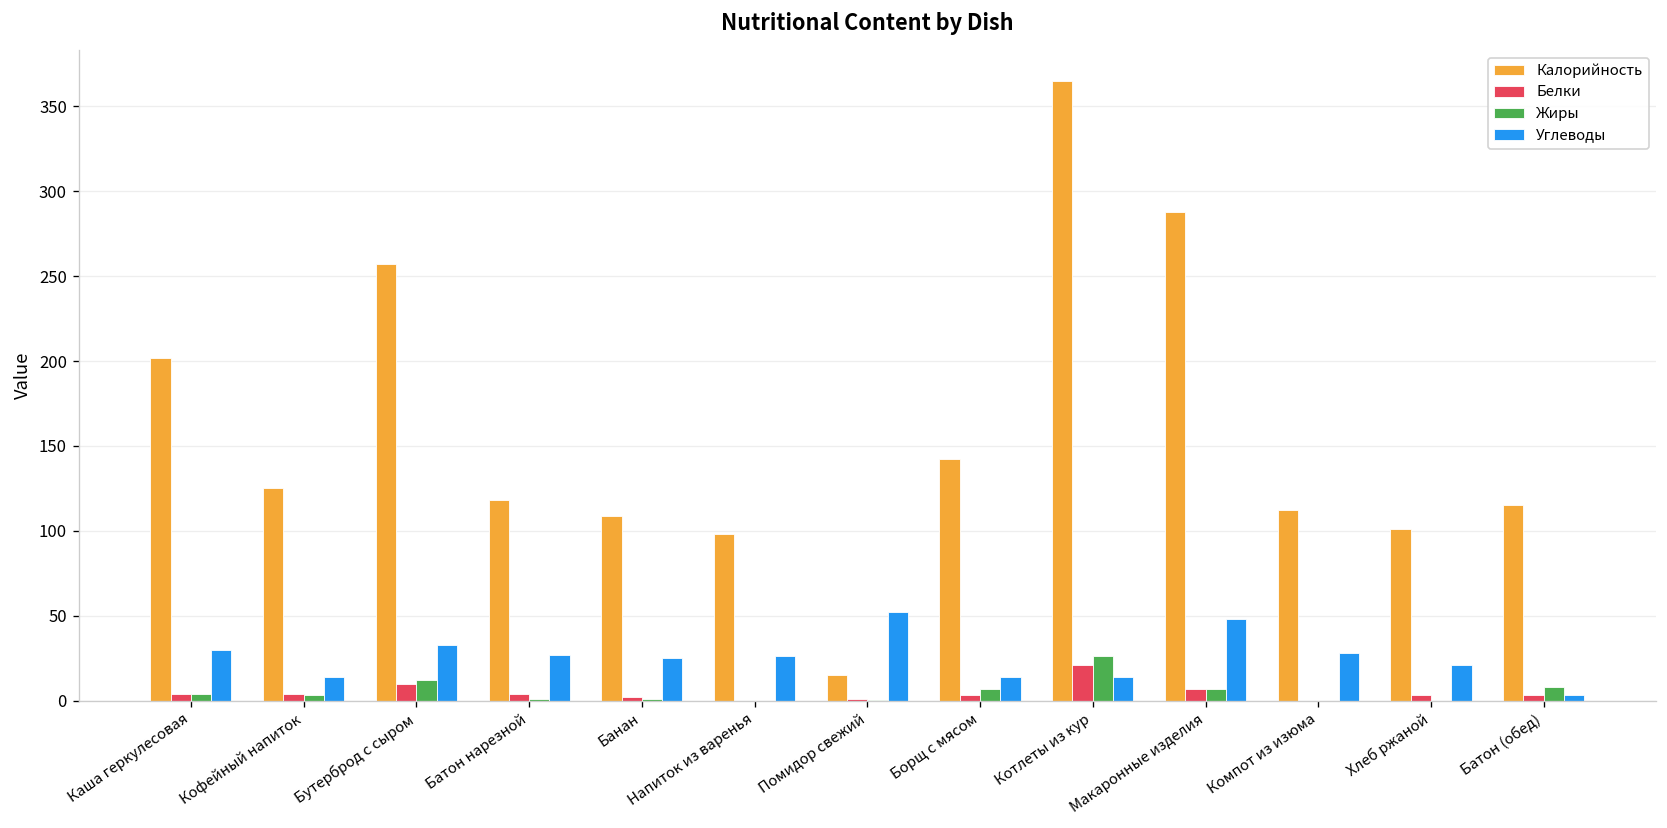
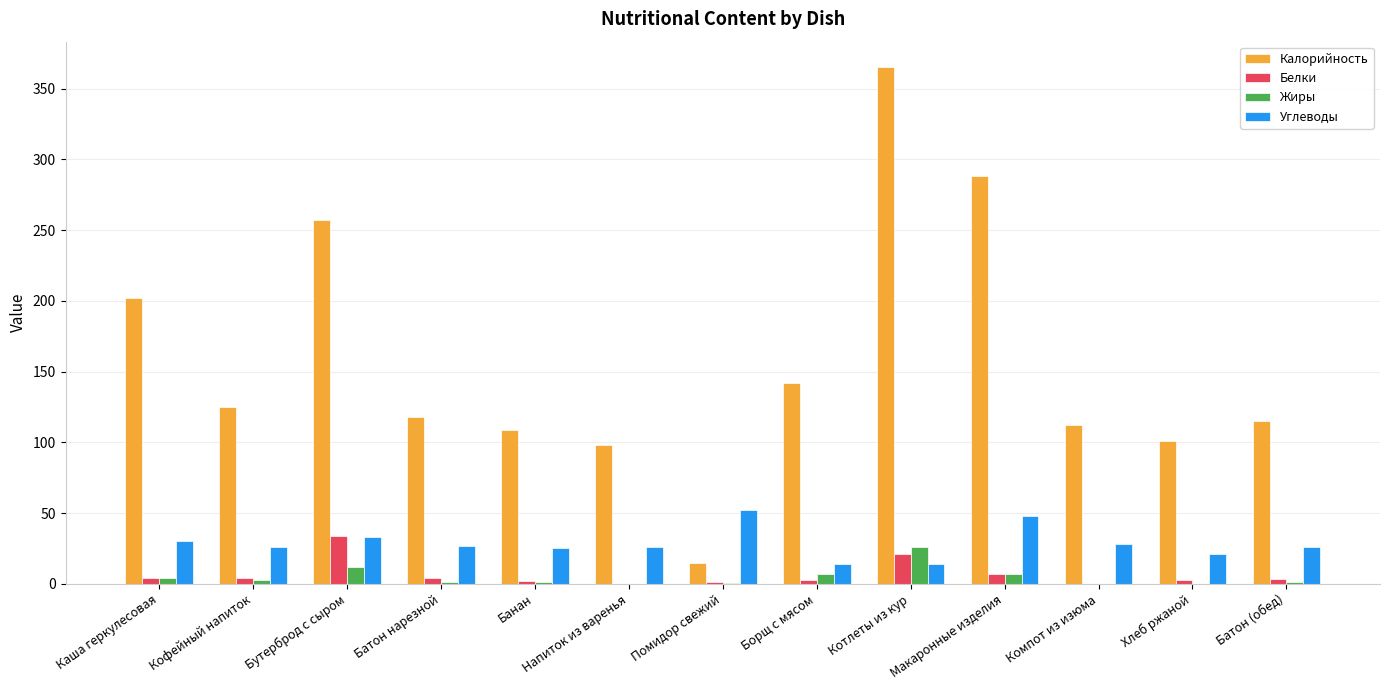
Углеводы, Кофейный напиток: 14 -> 26
Белки, Бутерброд с сыром: 10 -> 34
Жиры, Батон (обед): 8 -> 1
Углеводы, Батон (обед): 3 -> 26
